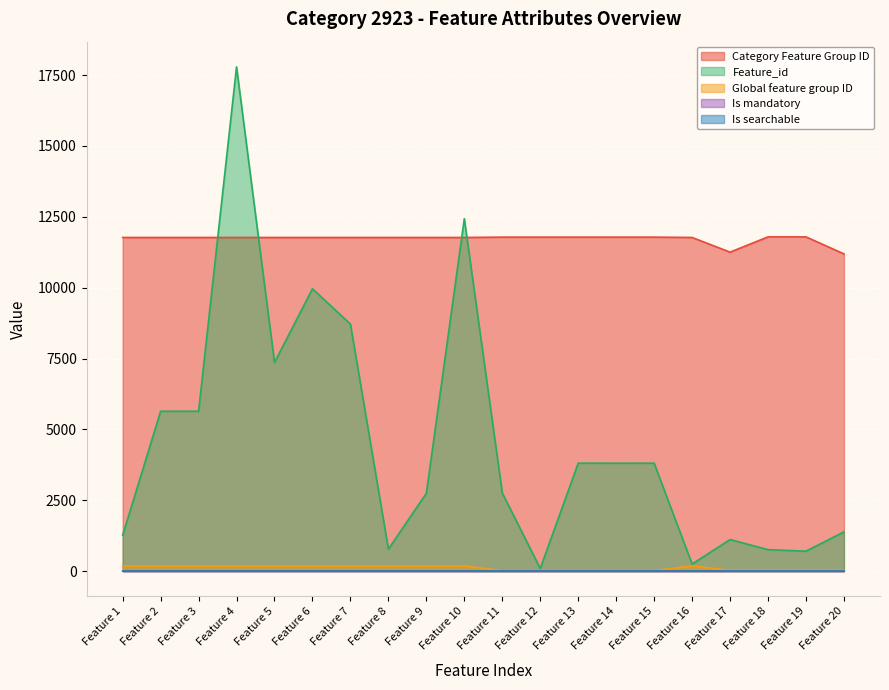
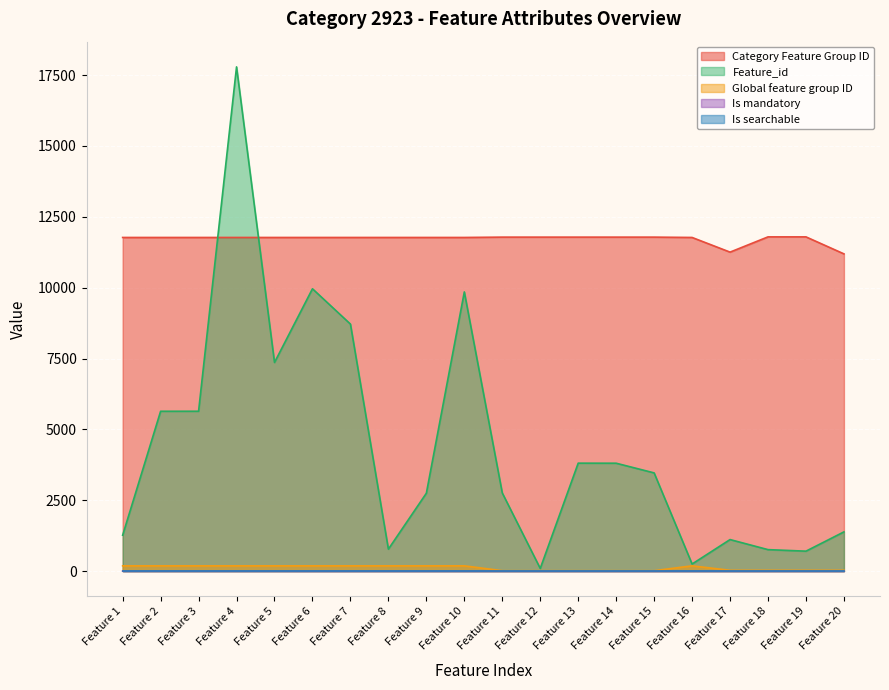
Feature_id, Feature 10: 12400 -> 9900
Feature_id, Feature 15: 3800 -> 3500
